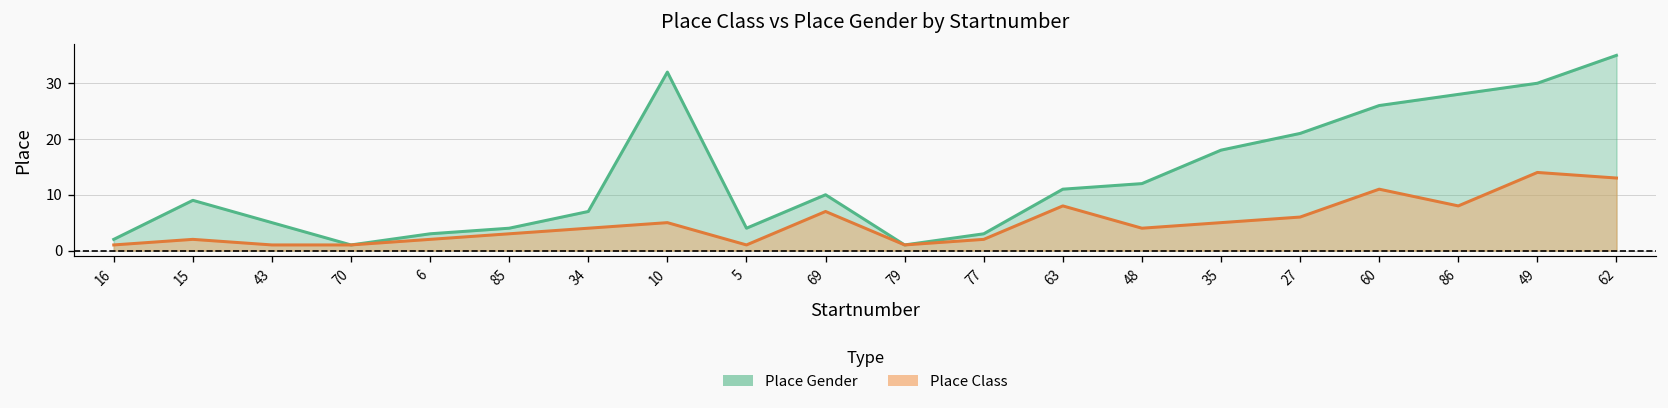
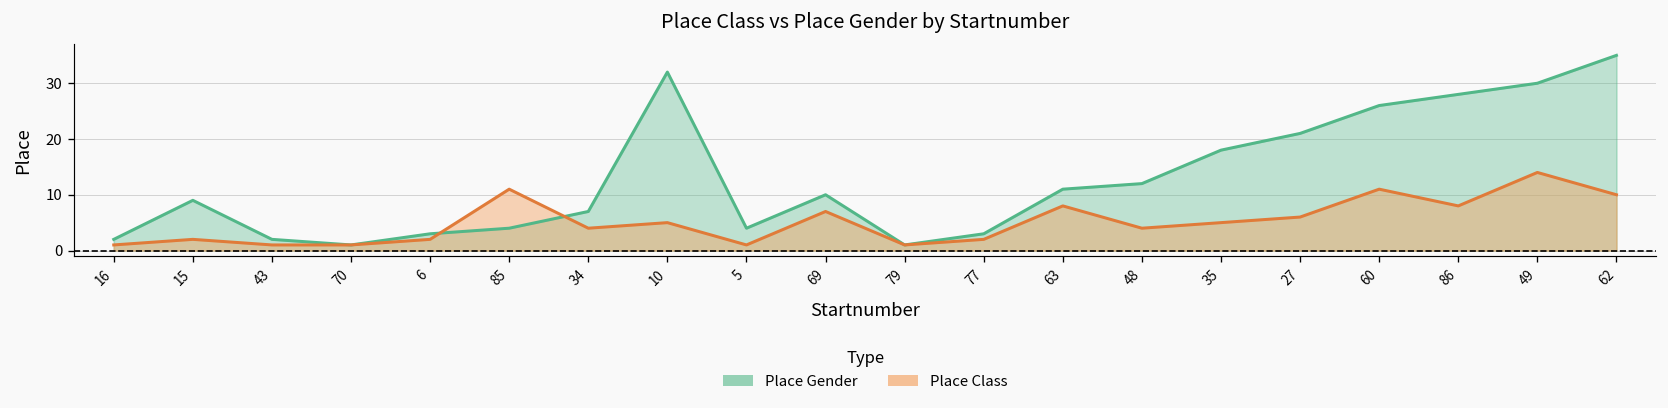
Place Gender, 43: 5 -> 2
Place Class, 85: 3 -> 11
Place Class, 62: 13 -> 10
